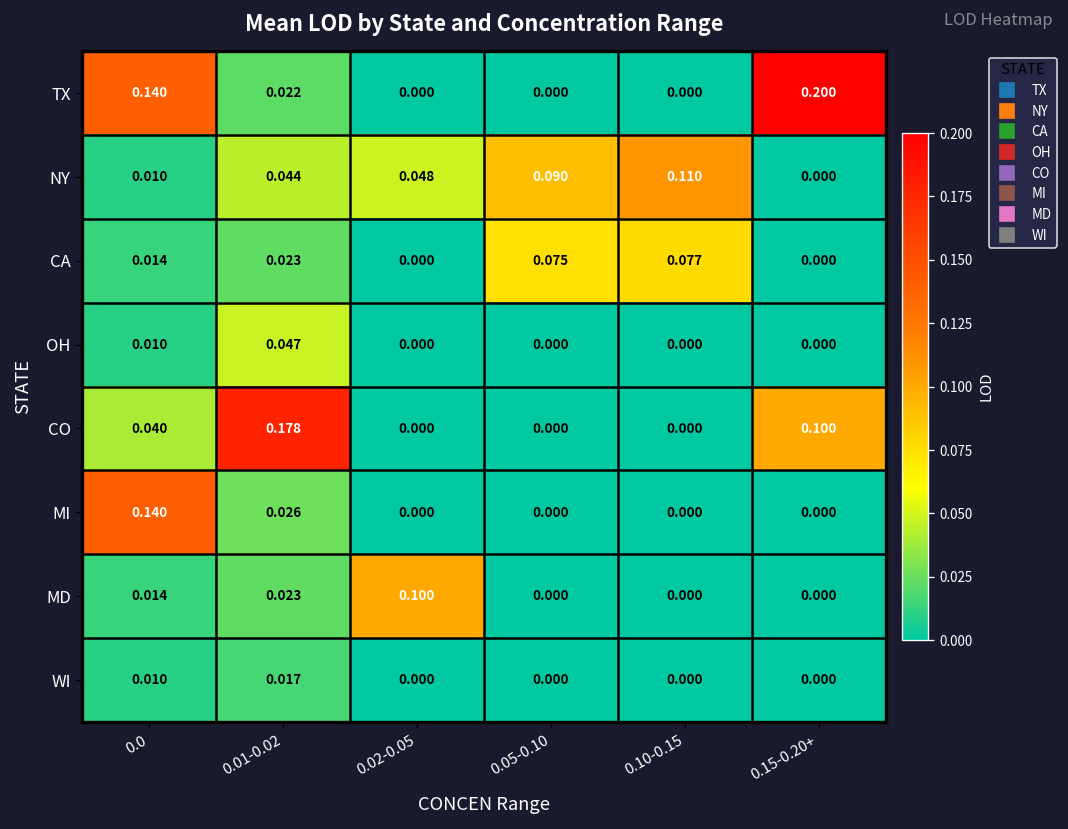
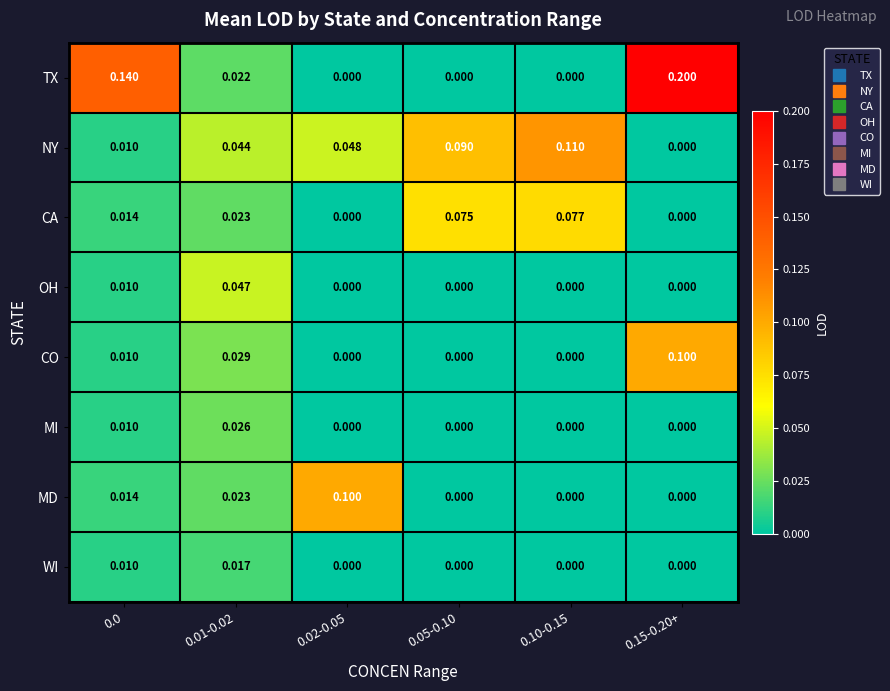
CO, 0.0: 0.040 -> 0.010
CO, 0.01-0.02: 0.178 -> 0.029
MI, 0.0: 0.140 -> 0.010
